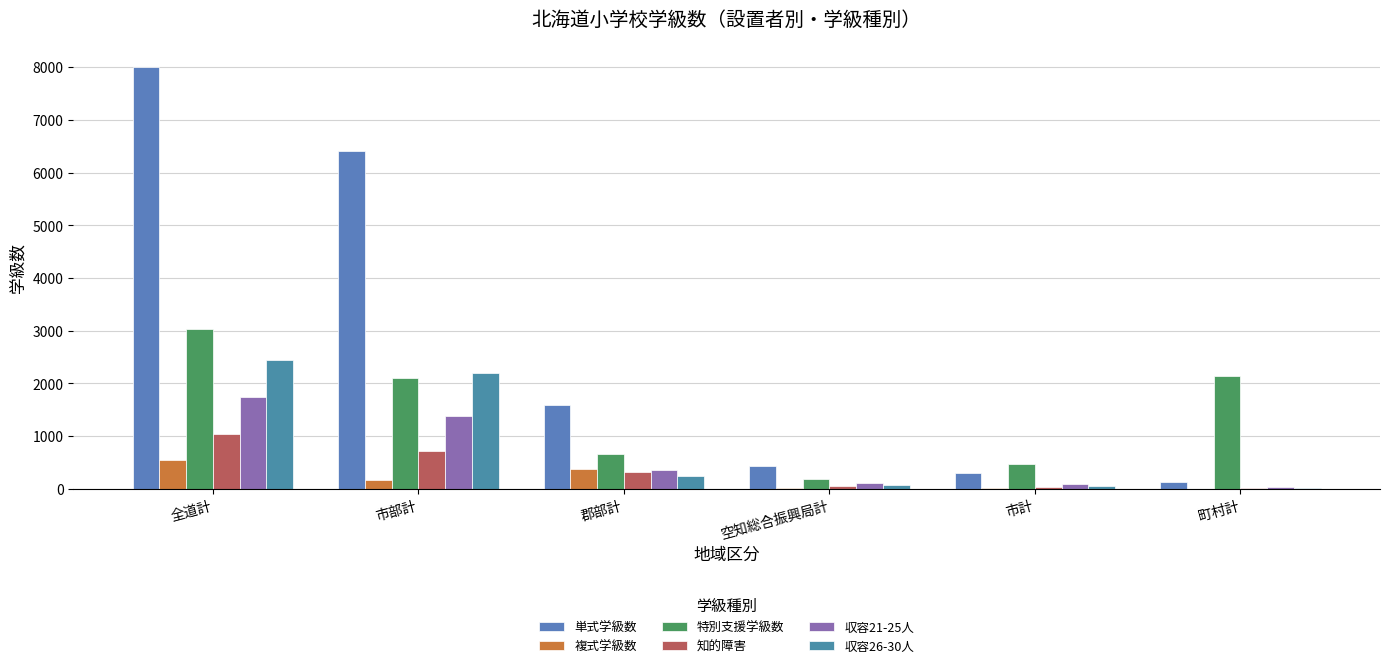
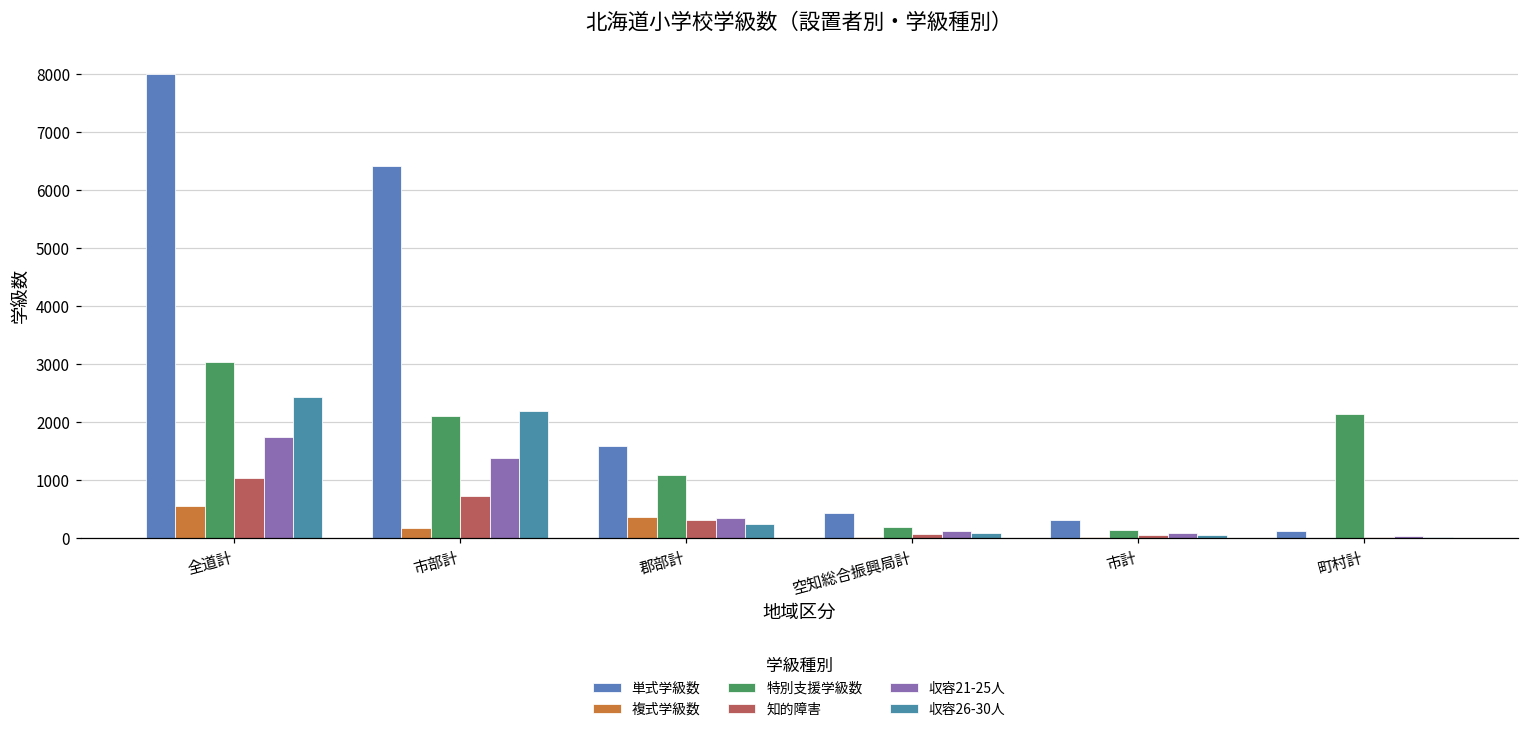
特別支援学級数, 郡部計: 700 -> 1100
特別支援学級数, 市計: 500 -> 100
